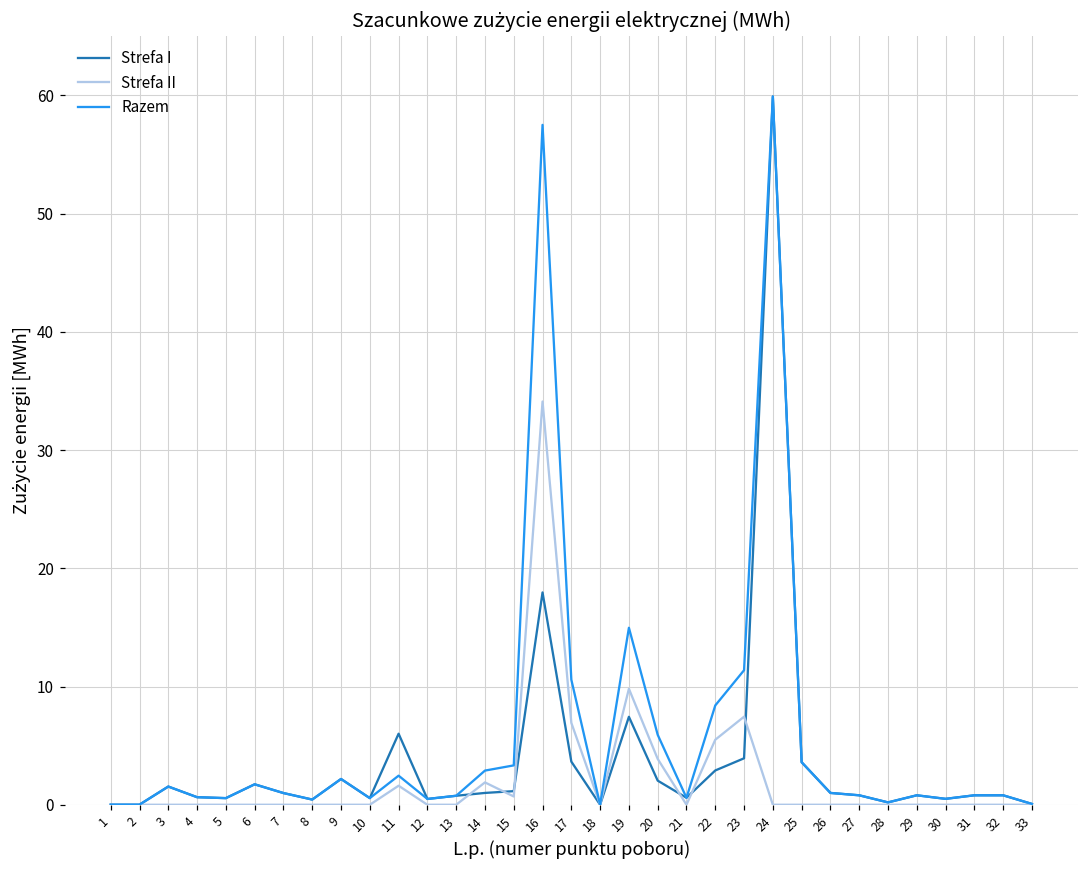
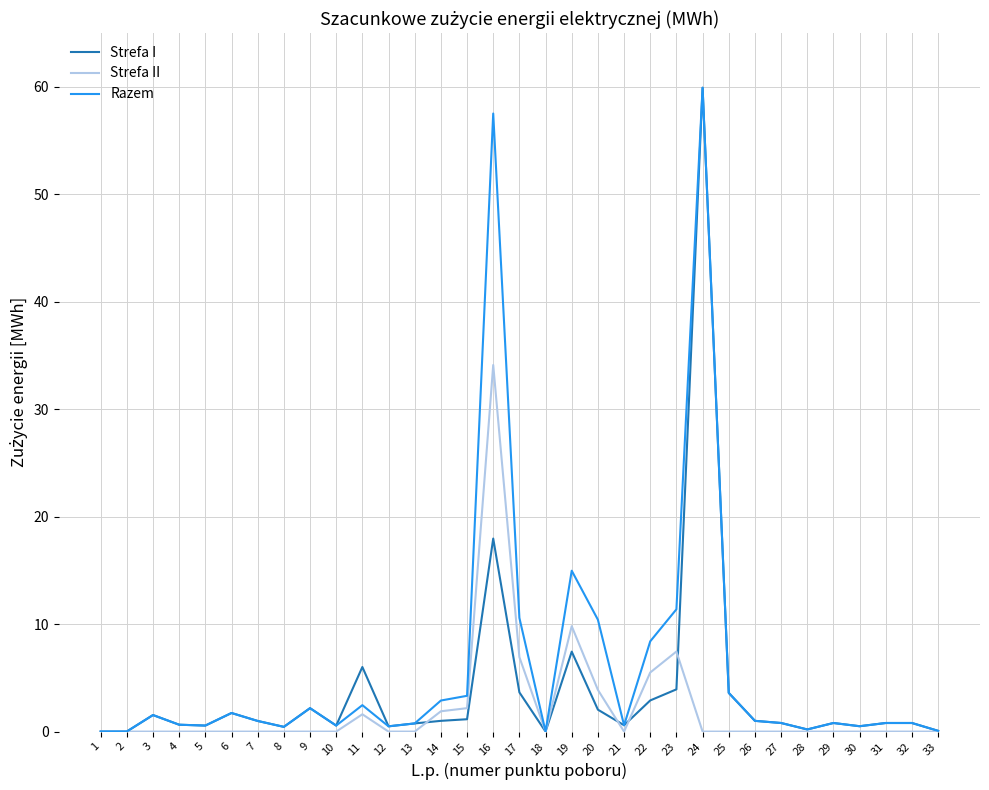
Strefa II, 15: 0.7 -> 2.2
Razem, 20: 5.9 -> 10.4
